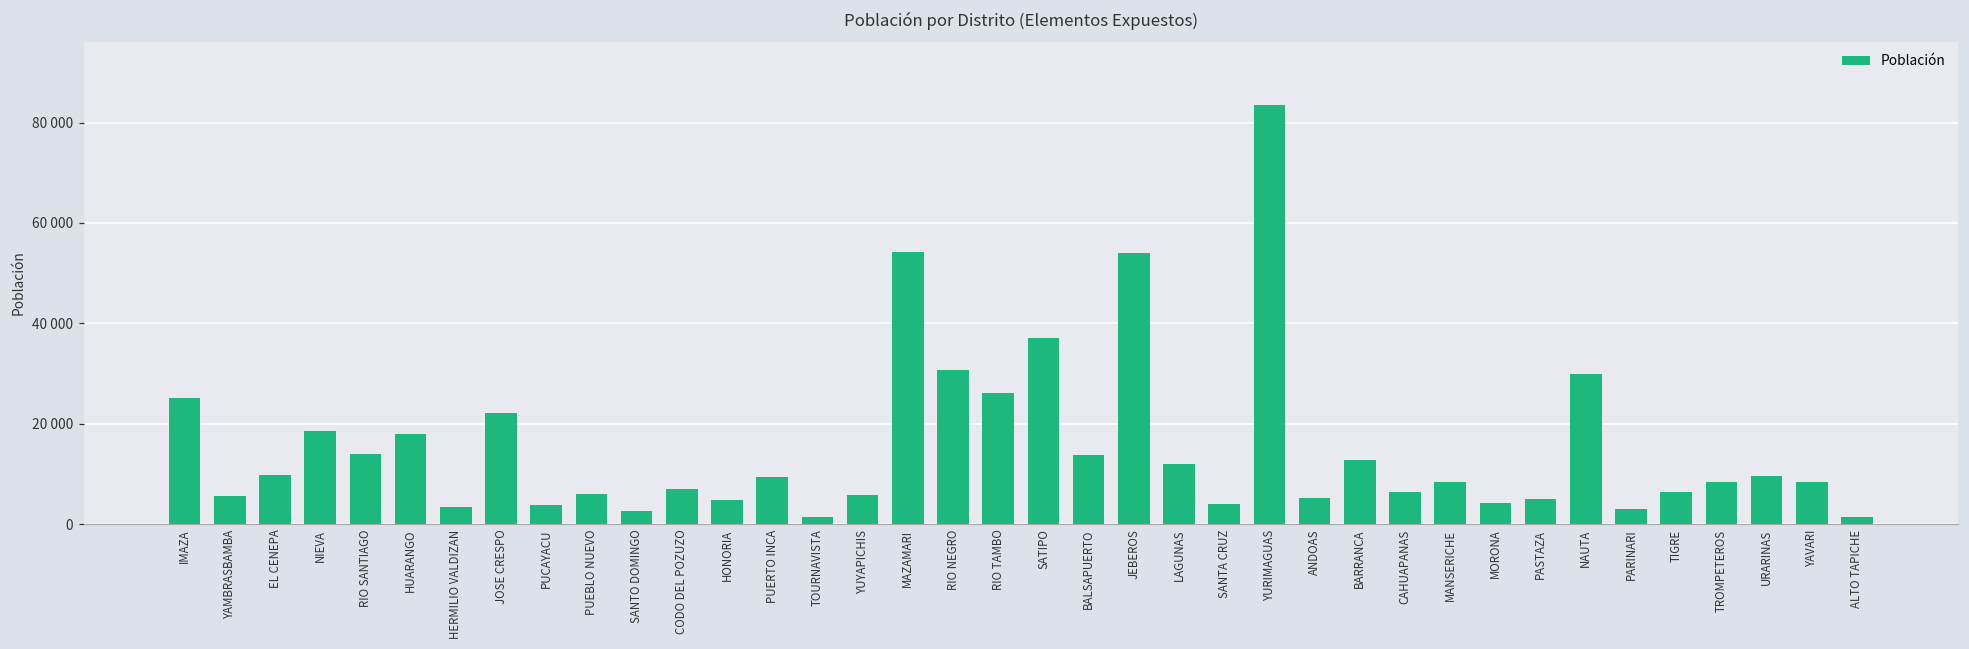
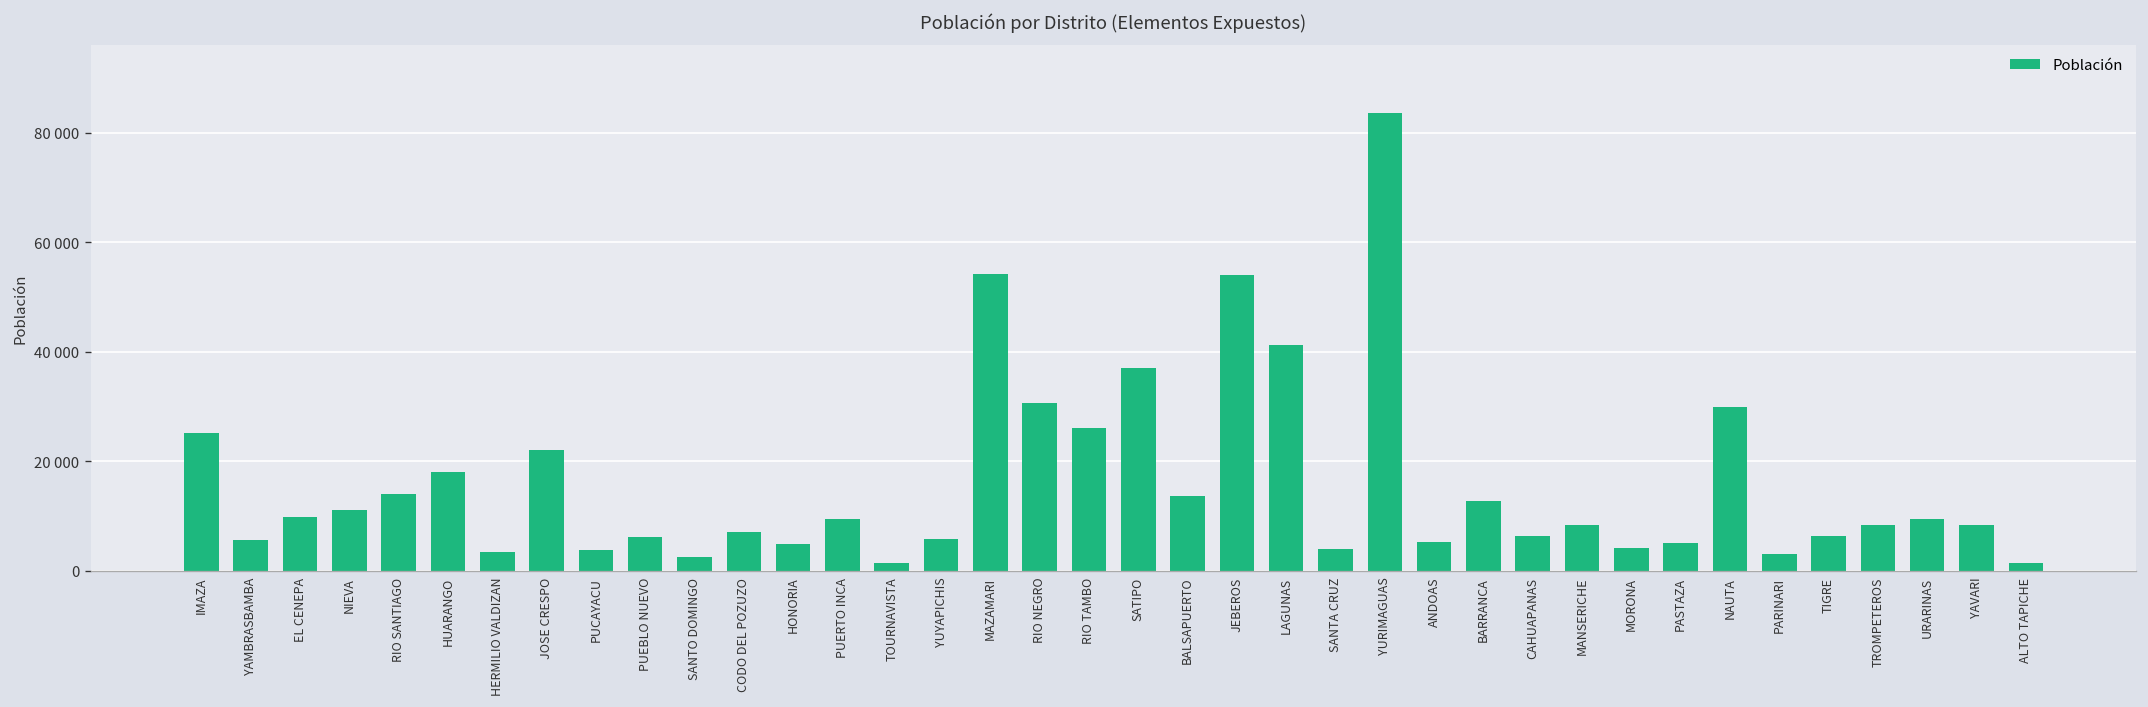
NIEVA: 19000 -> 11000
LAGUNAS: 12000 -> 41000
